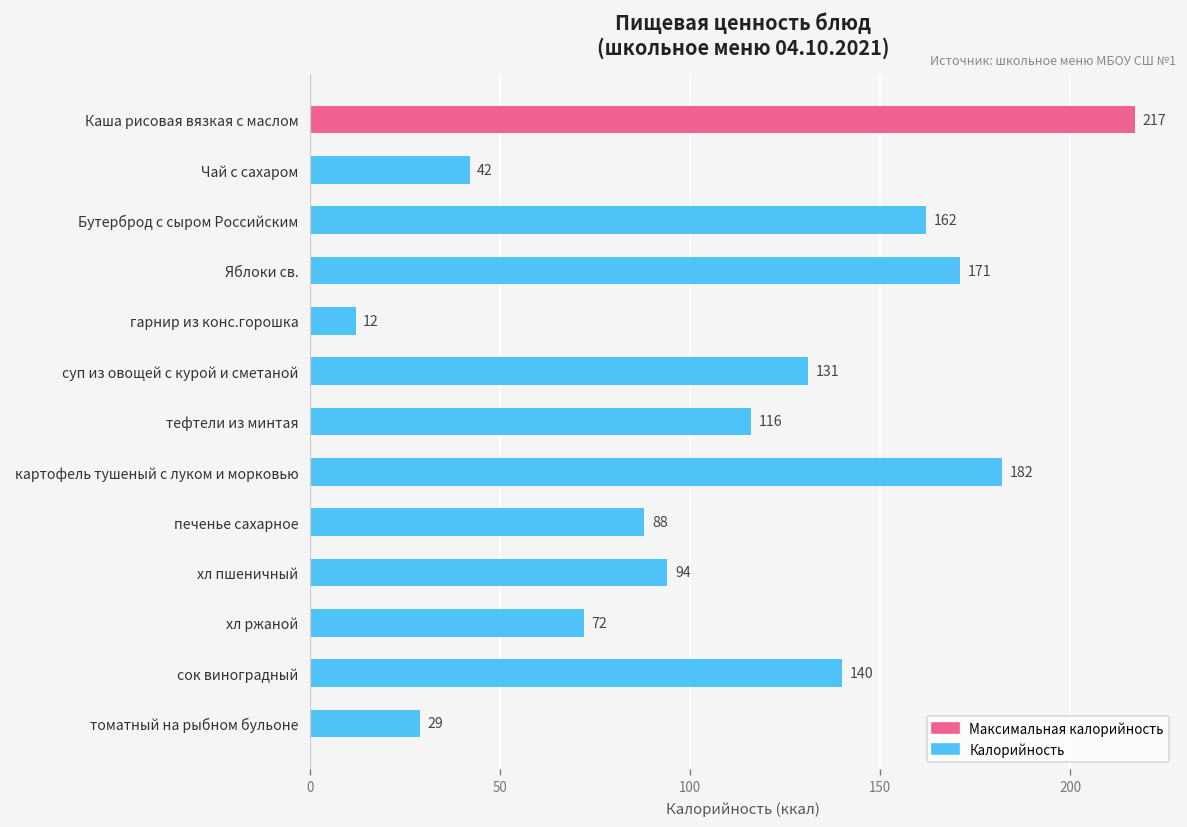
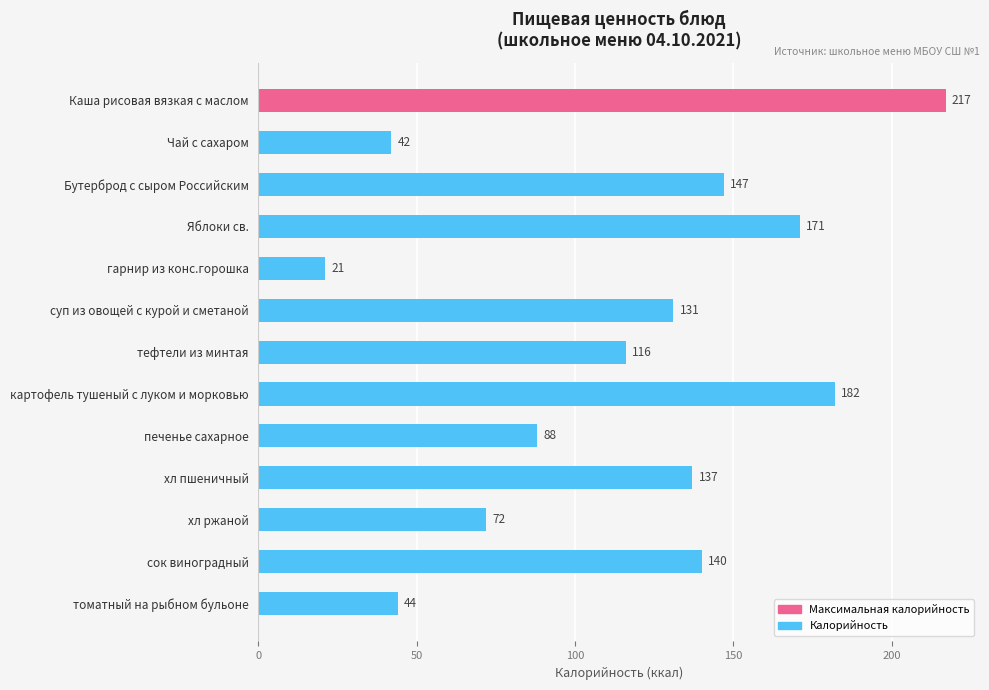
Бутерброд с сыром Российским: 162 -> 147
гарнир из конс.горошка: 12 -> 21
хл пшеничный: 94 -> 137
томатный на рыбном бульоне: 29 -> 44
